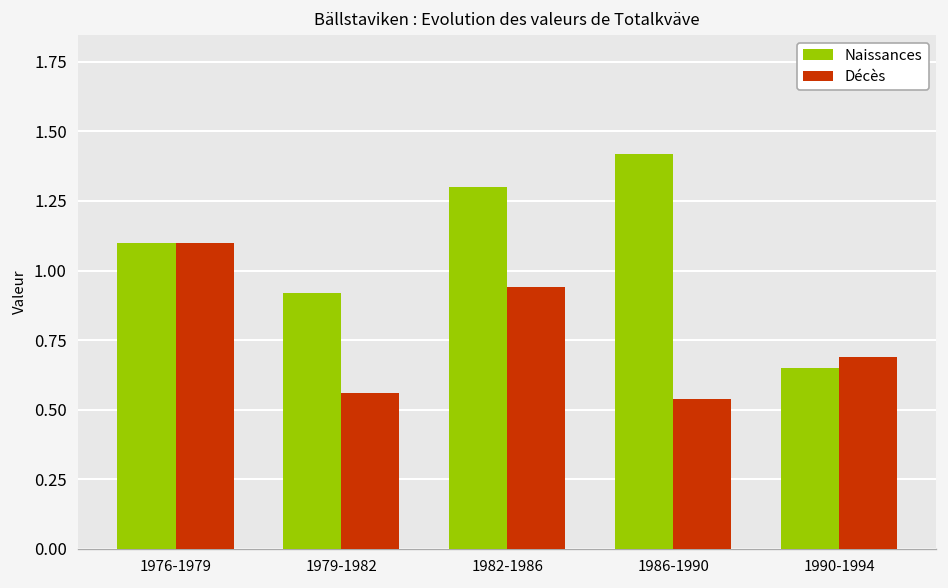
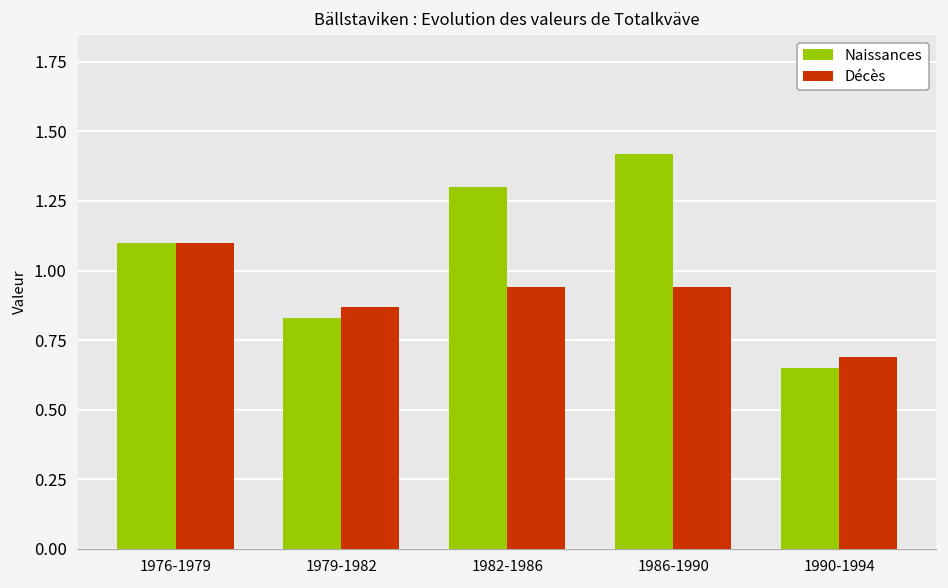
Naissances, 1979-1982: 0.92 -> 0.83
Décès, 1979-1982: 0.56 -> 0.87
Décès, 1986-1990: 0.54 -> 0.94
